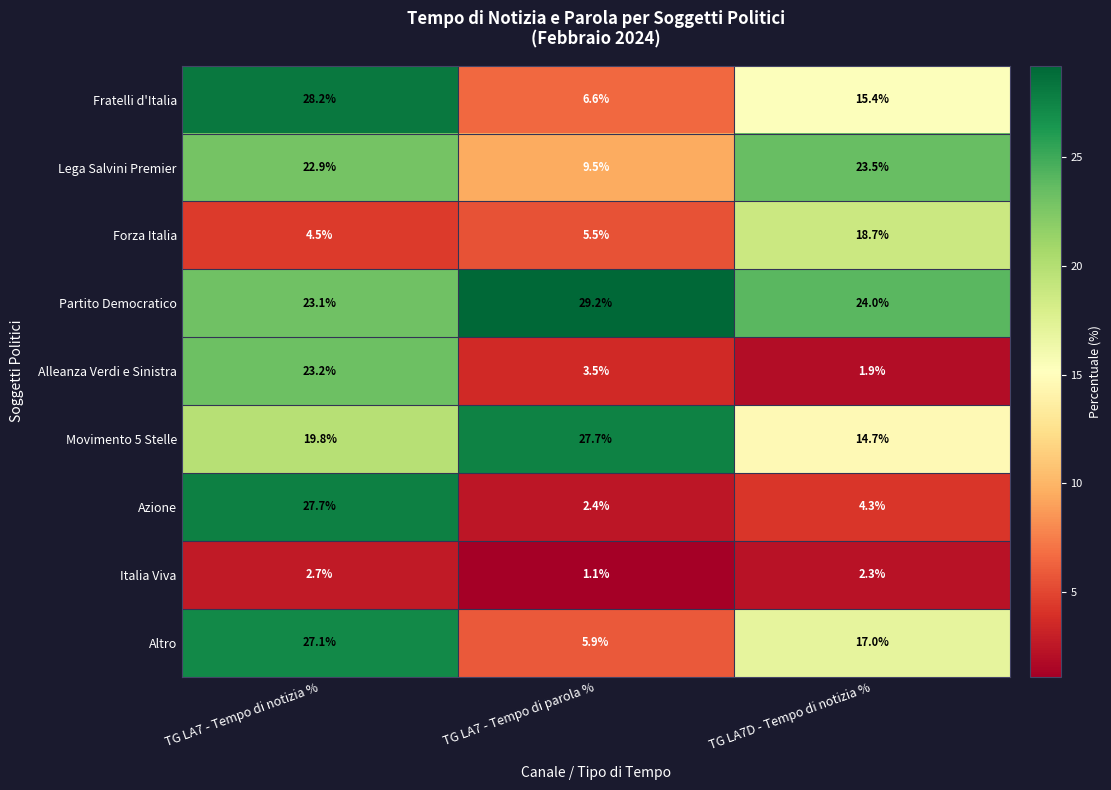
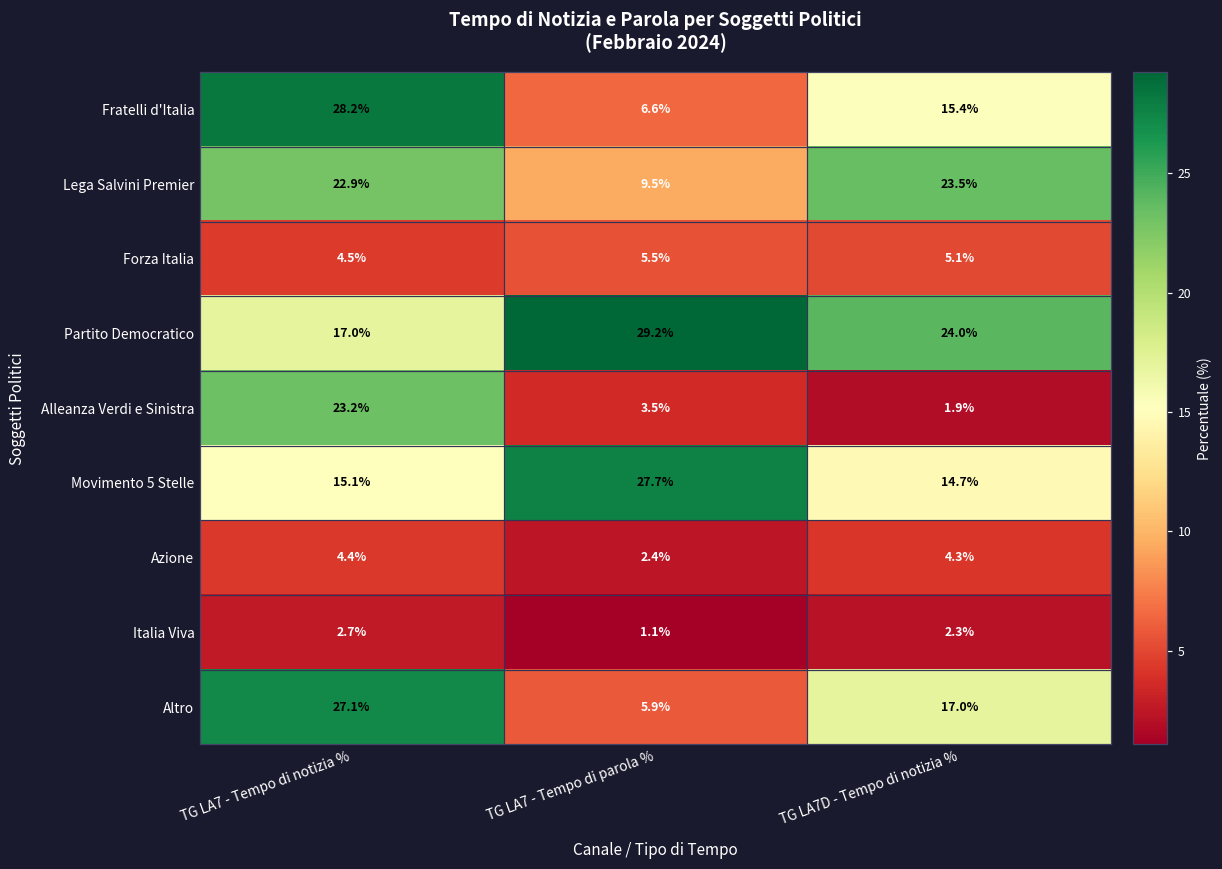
Forza Italia, TG LA7D - Tempo di notizia %: 18.7% -> 5.1%
Partito Democratico, TG LA7 - Tempo di notizia %: 23.1% -> 17.0%
Movimento 5 Stelle, TG LA7 - Tempo di notizia %: 19.8% -> 15.1%
Azione, TG LA7 - Tempo di notizia %: 27.7% -> 4.4%
